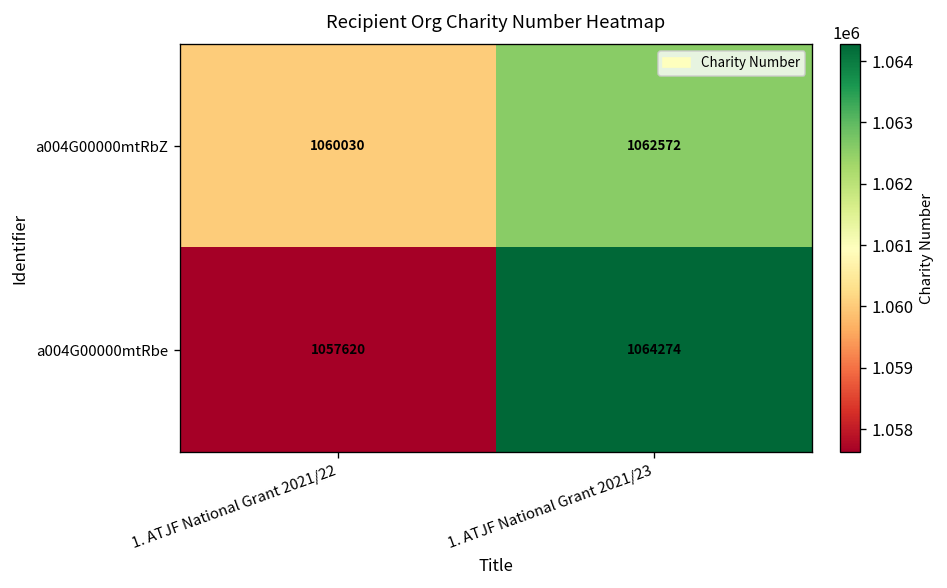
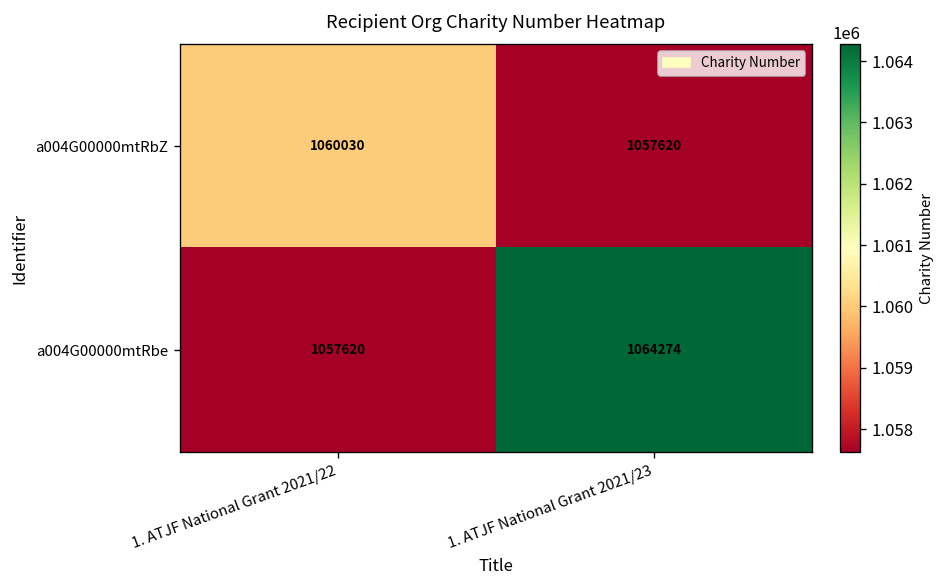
a004G00000mtRbZ, 1. ATJF National Grant 2021/23: 1062572 -> 1057620
